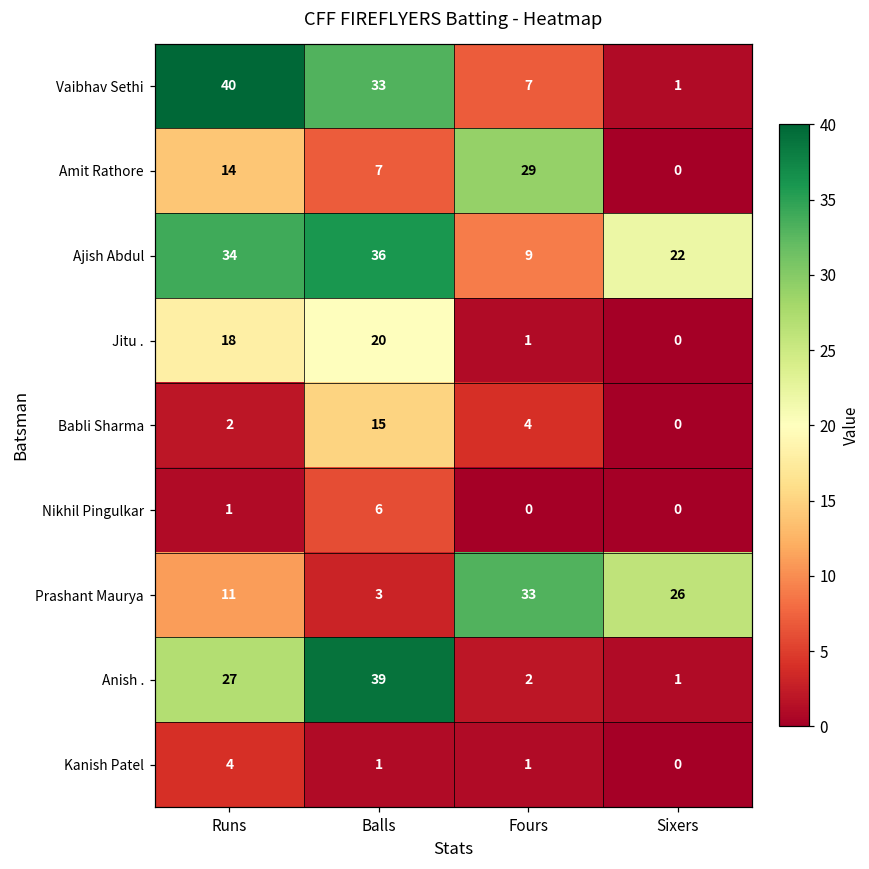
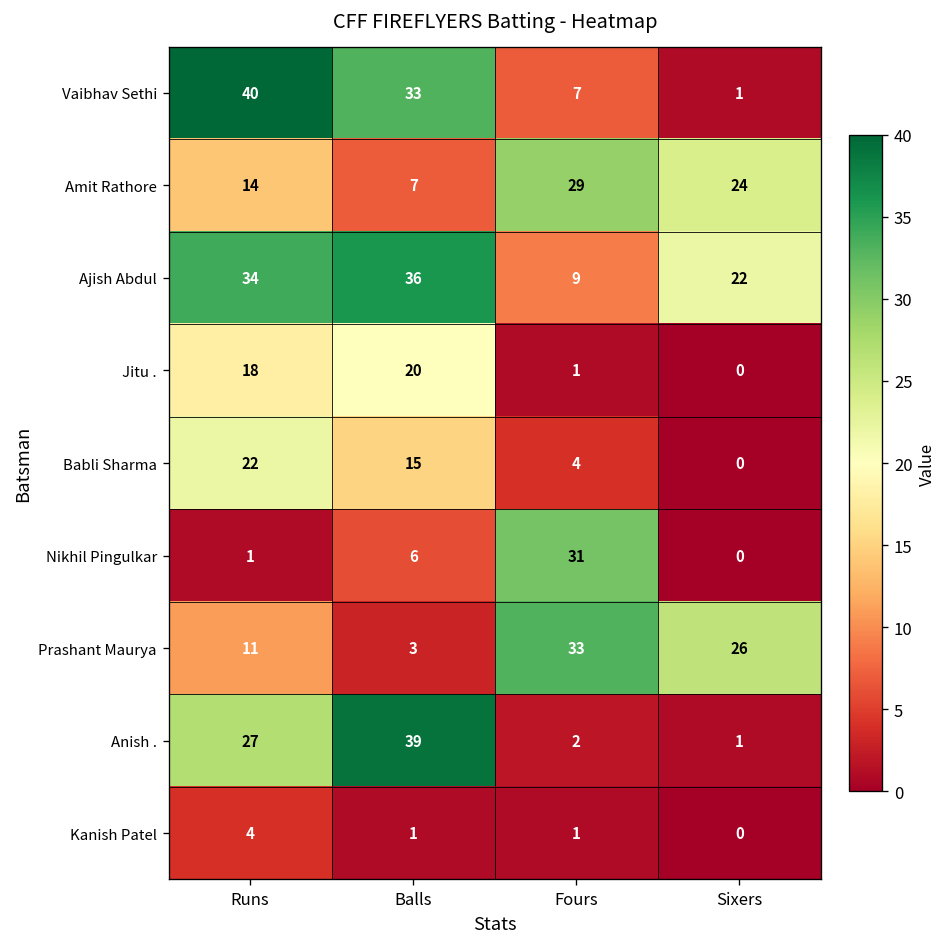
Amit Rathore, Sixers: 0 -> 24
Babli Sharma, Runs: 2 -> 22
Nikhil Pingulkar, Fours: 0 -> 31
